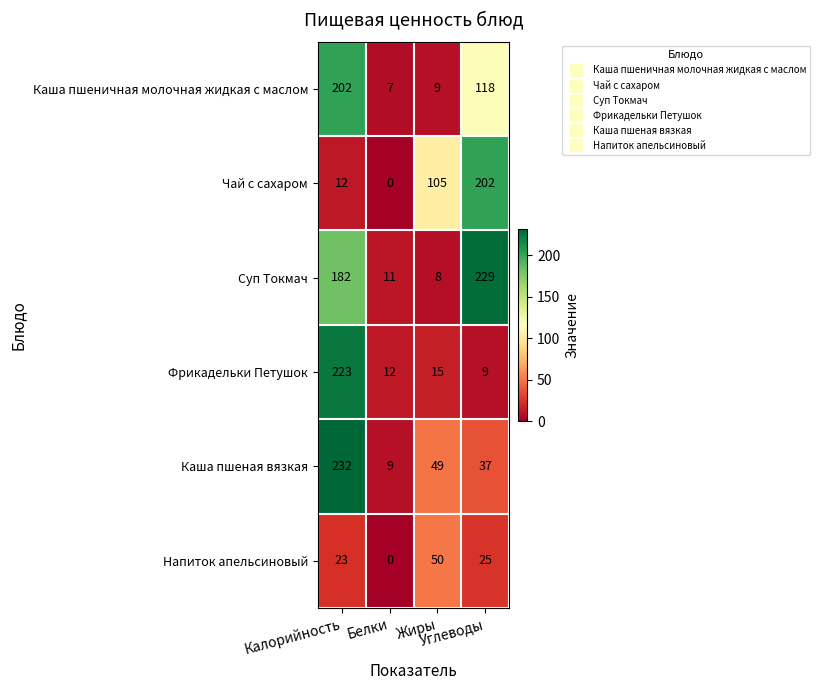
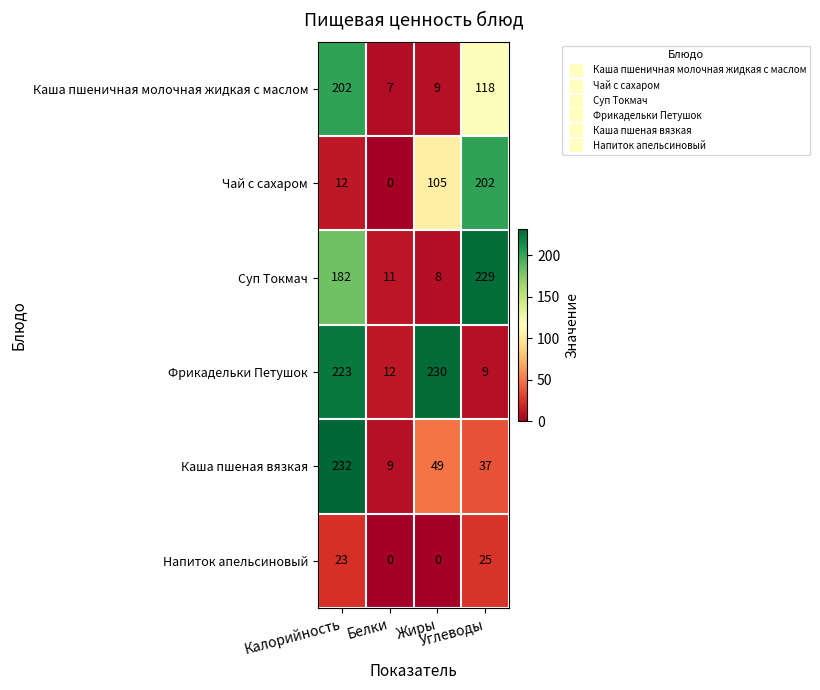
Фрикадельки Петушок, Жиры: 15 -> 230
Напиток апельсиновый, Жиры: 50 -> 0
